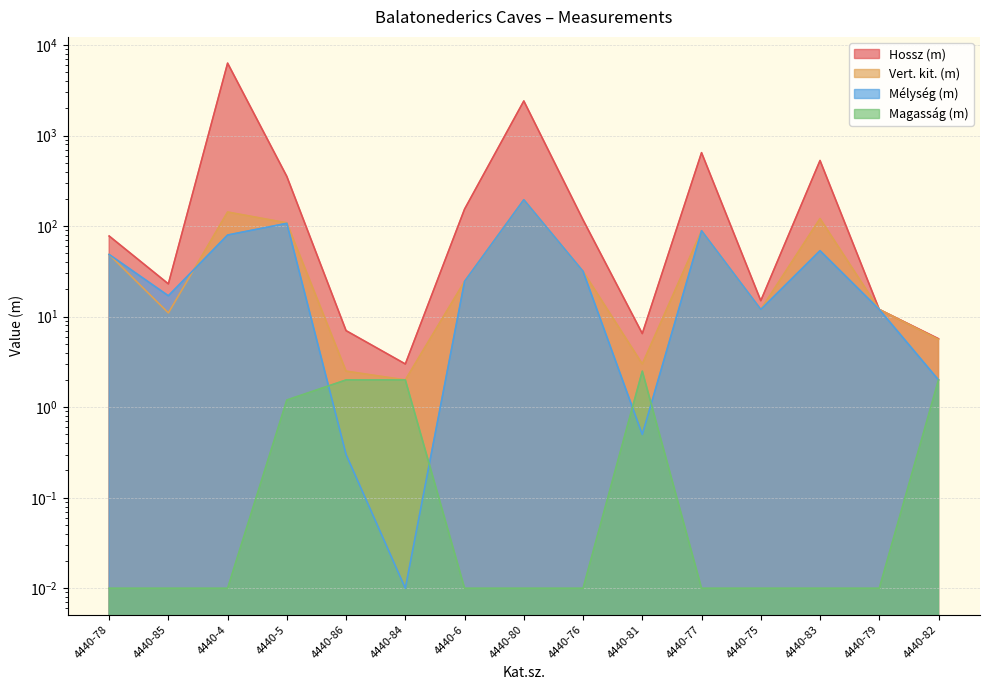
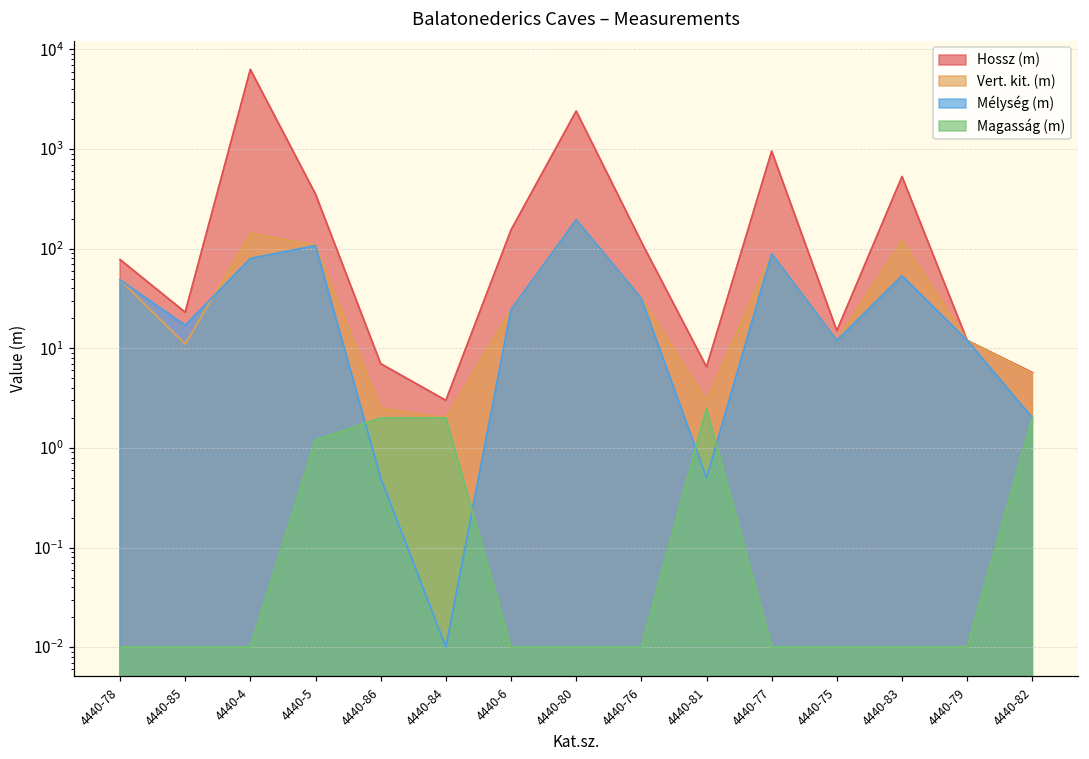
Mélység (m), 4440-86: 0.3 -> 0.5
Hossz (m), 4440-77: 600 -> 1000
